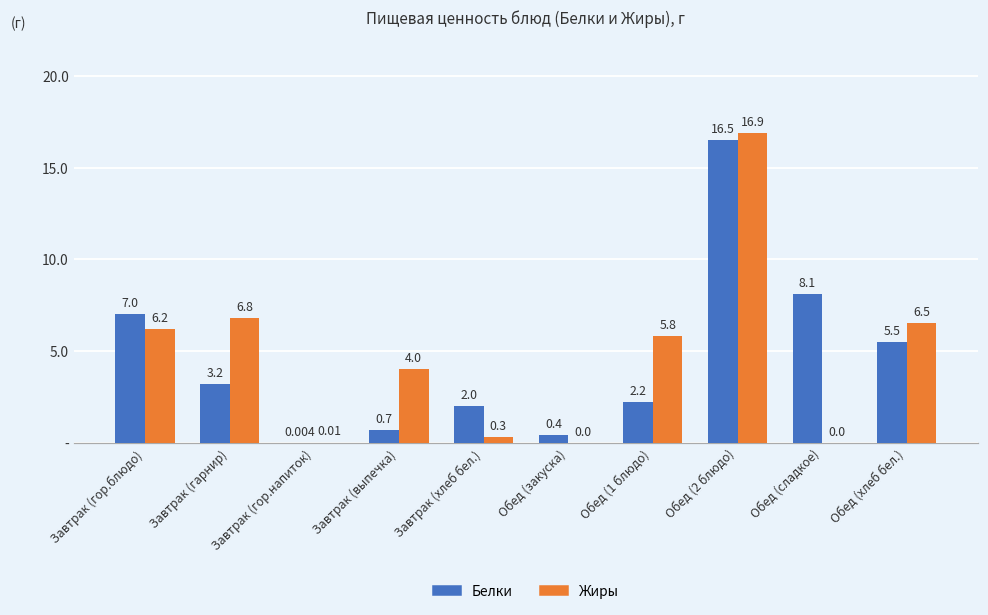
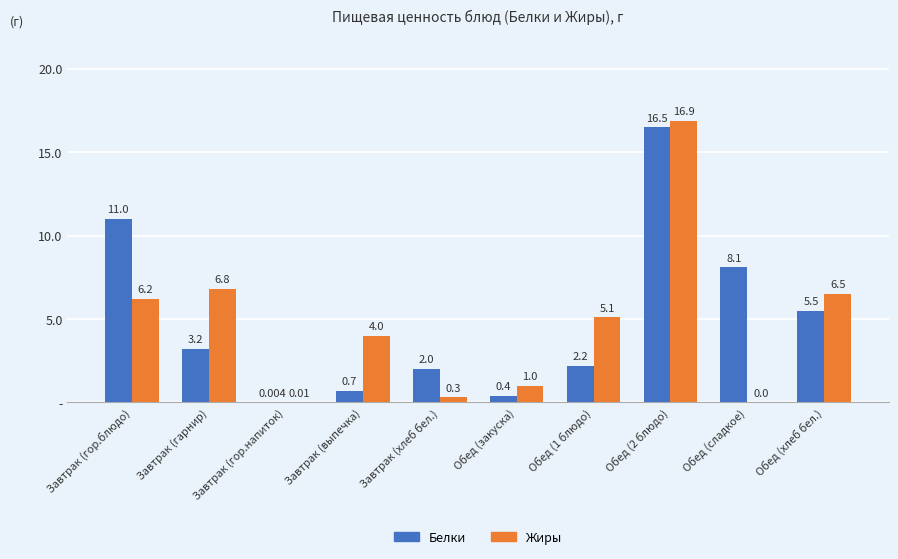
Белки, Завтрак (гор.блюдо): 7.0 -> 11.0
Жиры, Обед (закуска): 0.0 -> 1.0
Жиры, Обед (1 блюдо): 5.8 -> 5.1
